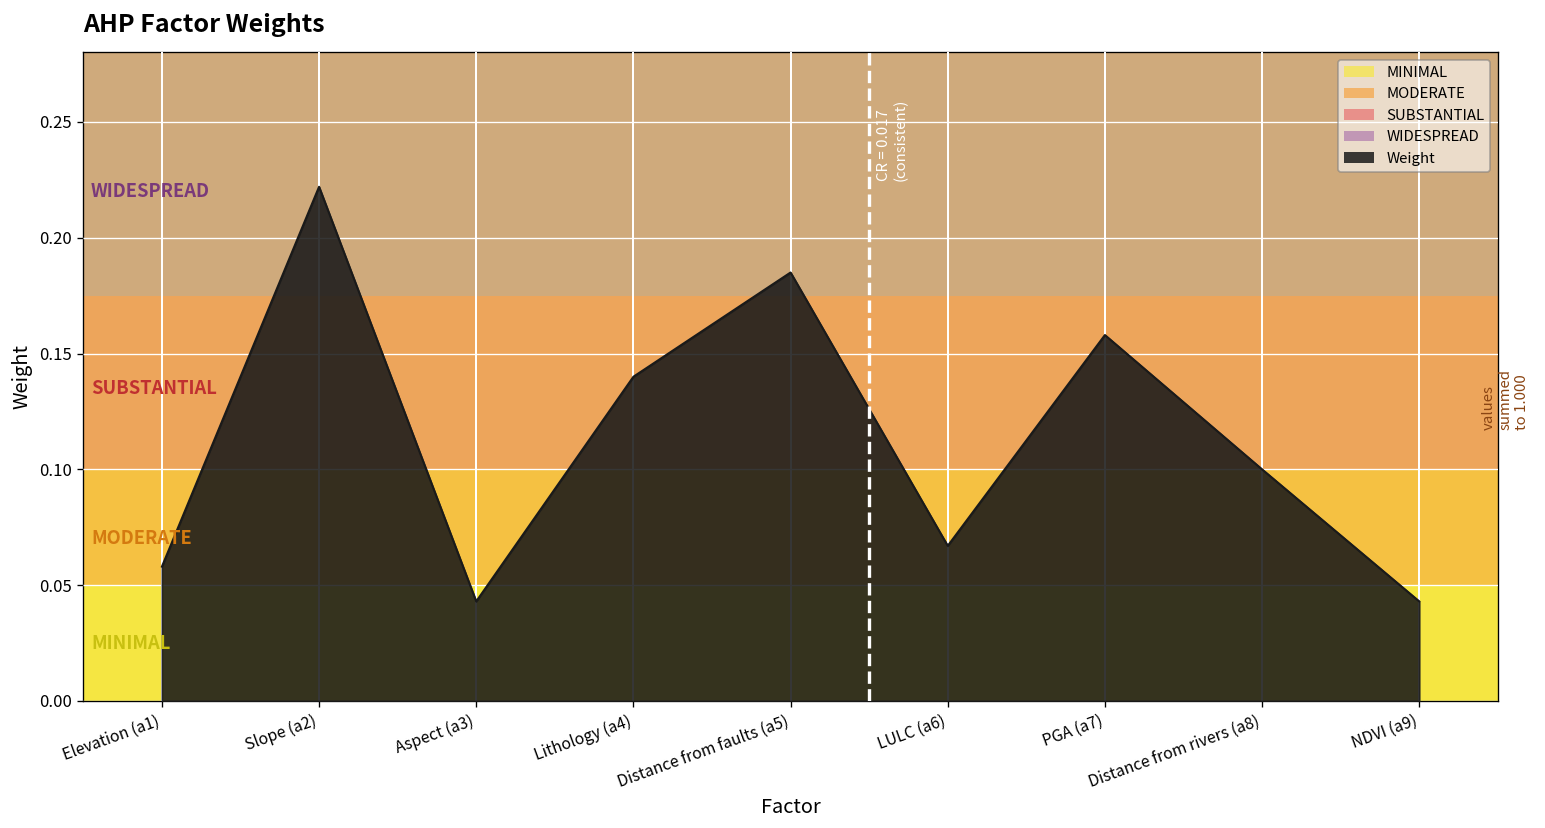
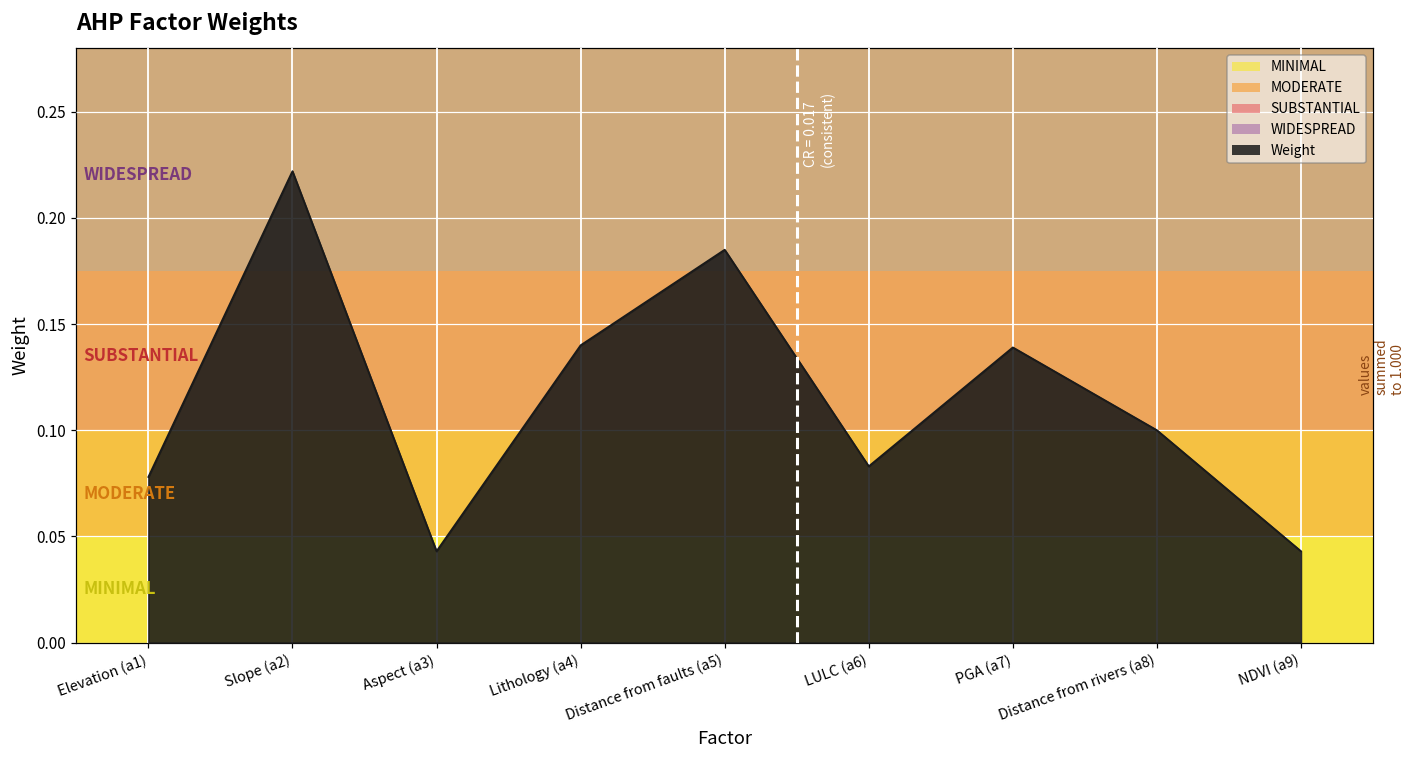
Elevation (a1): 0.058 -> 0.078
LULC (a6): 0.067 -> 0.083
PGA (a7): 0.158 -> 0.139
